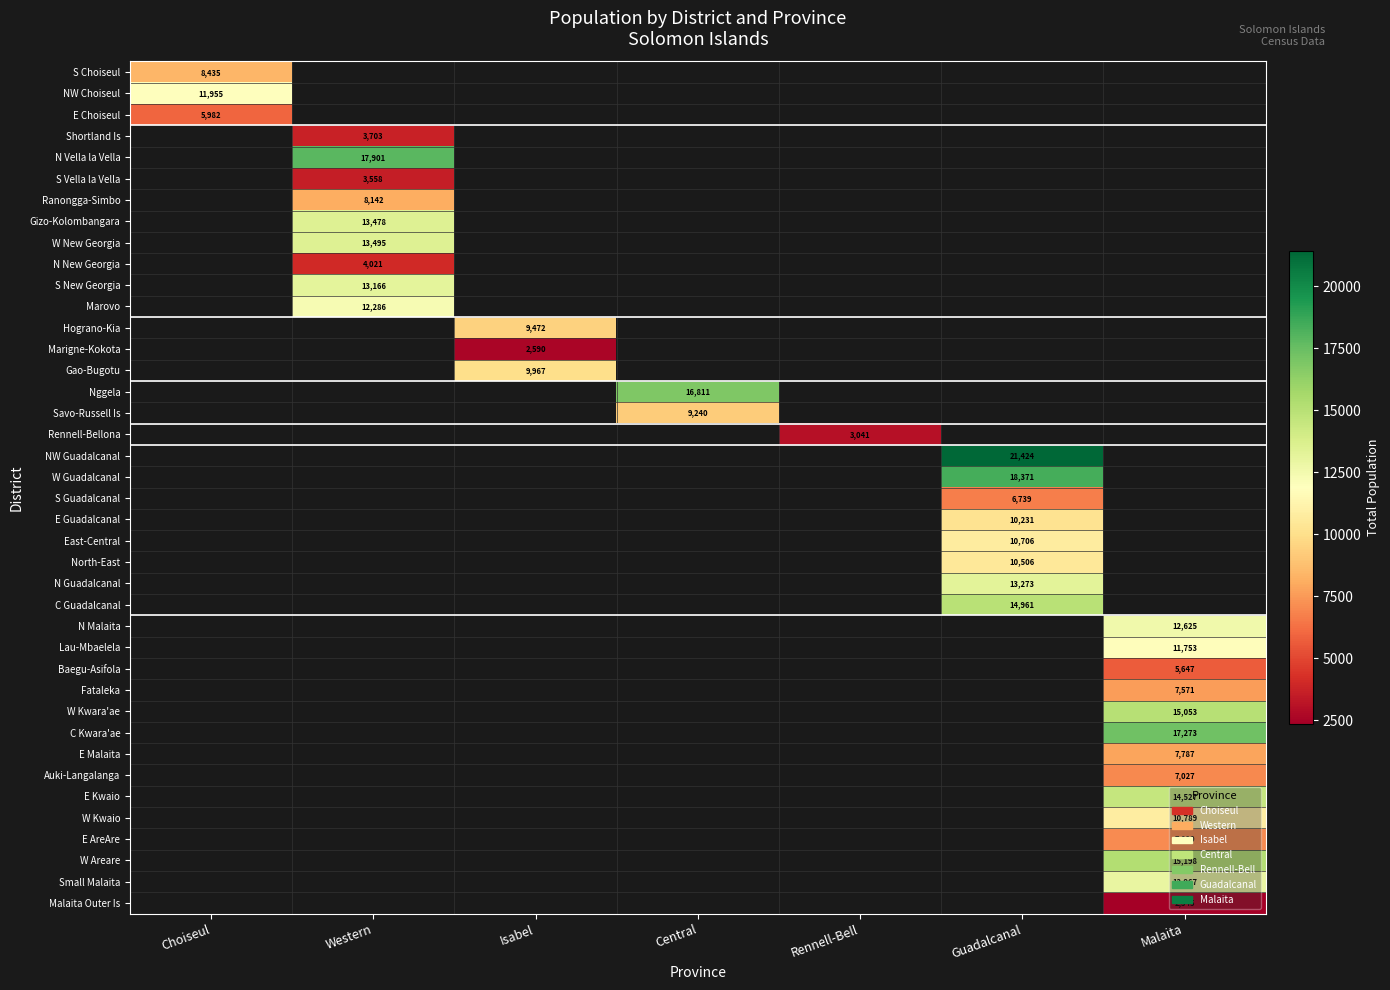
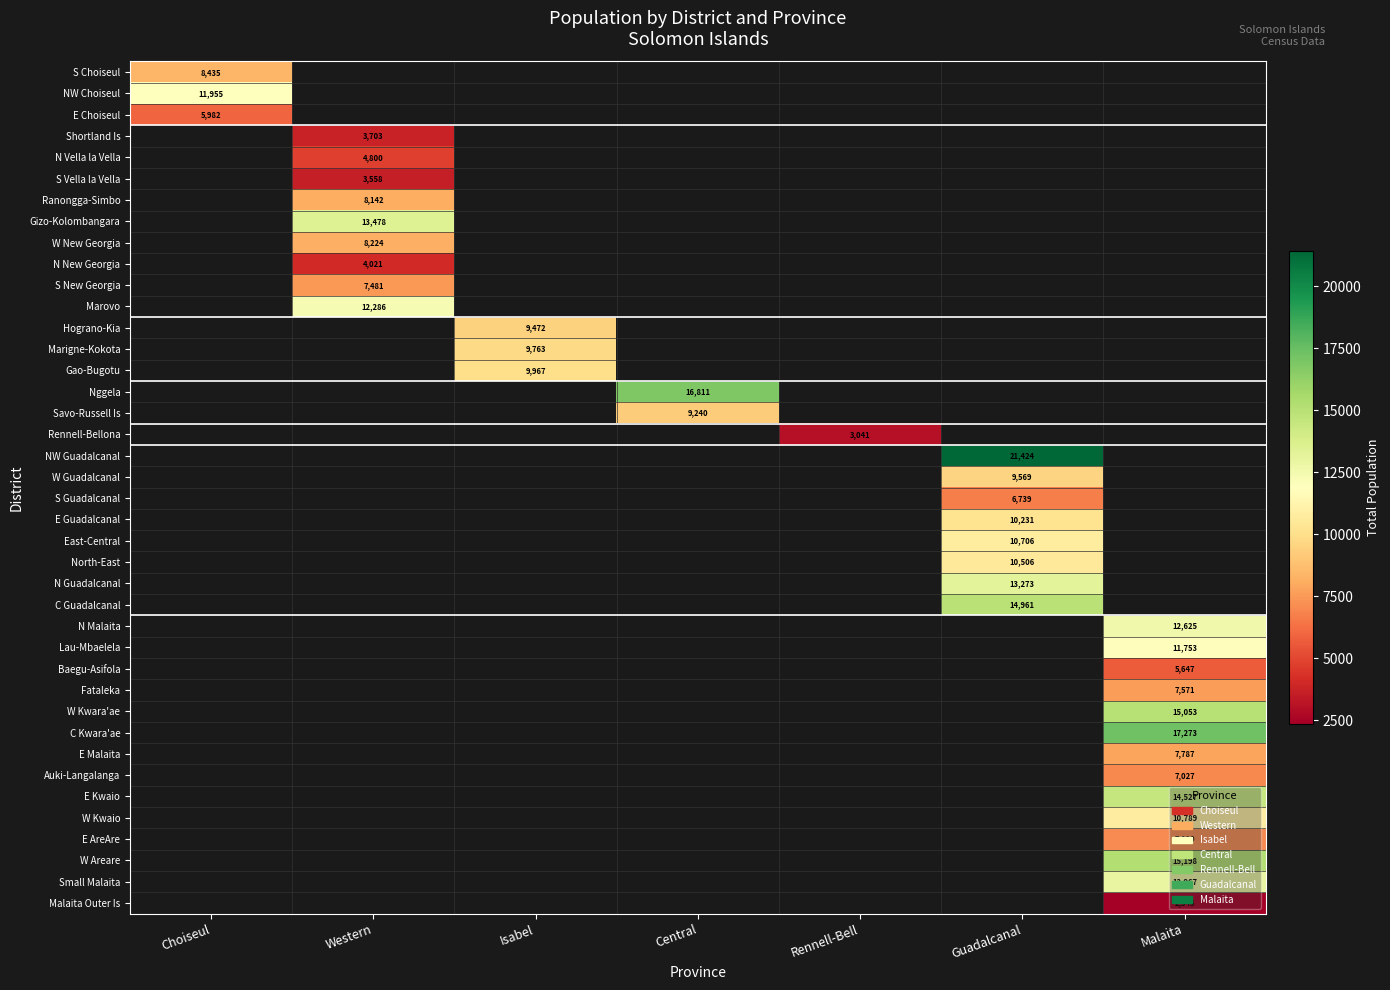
N Vella la Vella, Western: 17,901 -> 4,800
W New Georgia, Western: 13,495 -> 8,224
S New Georgia, Western: 13,166 -> 7,481
Marigne-Kokota, Isabel: 2,590 -> 9,763
W Guadalcanal, Guadalcanal: 18,371 -> 9,569
